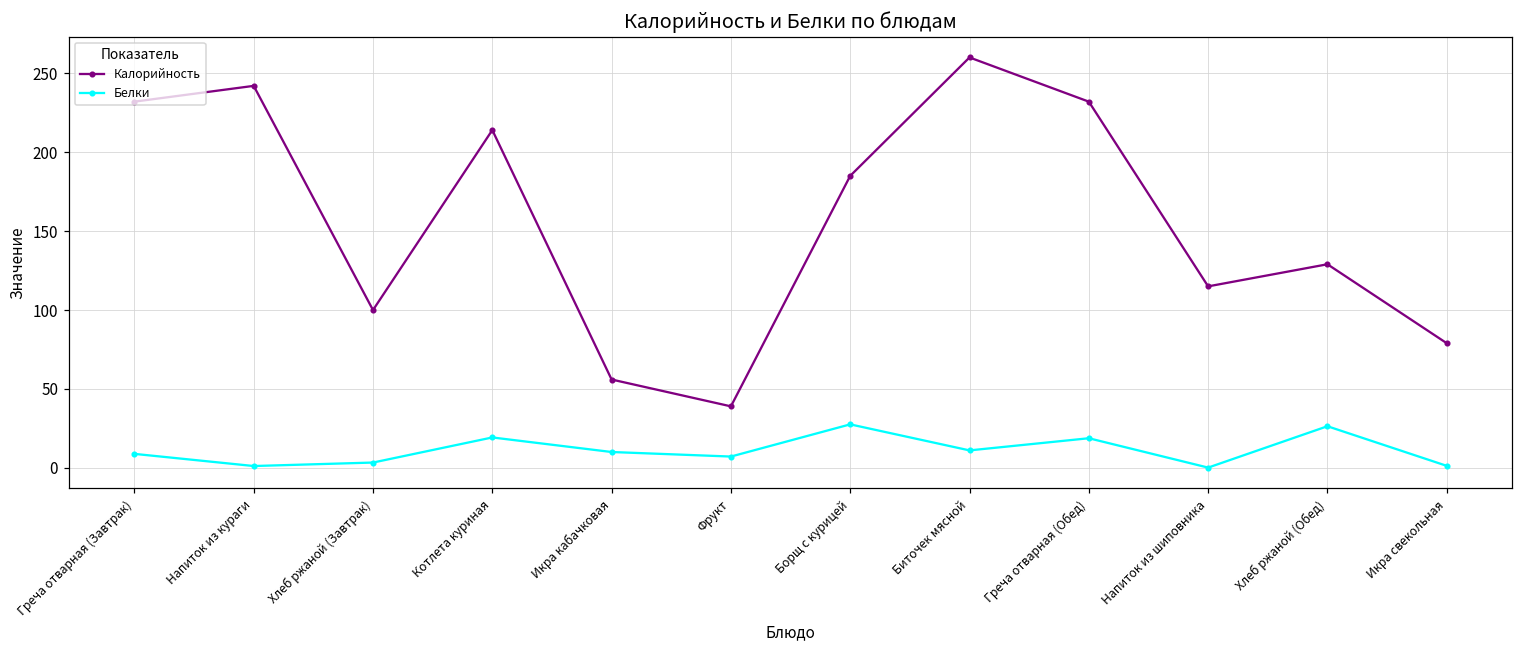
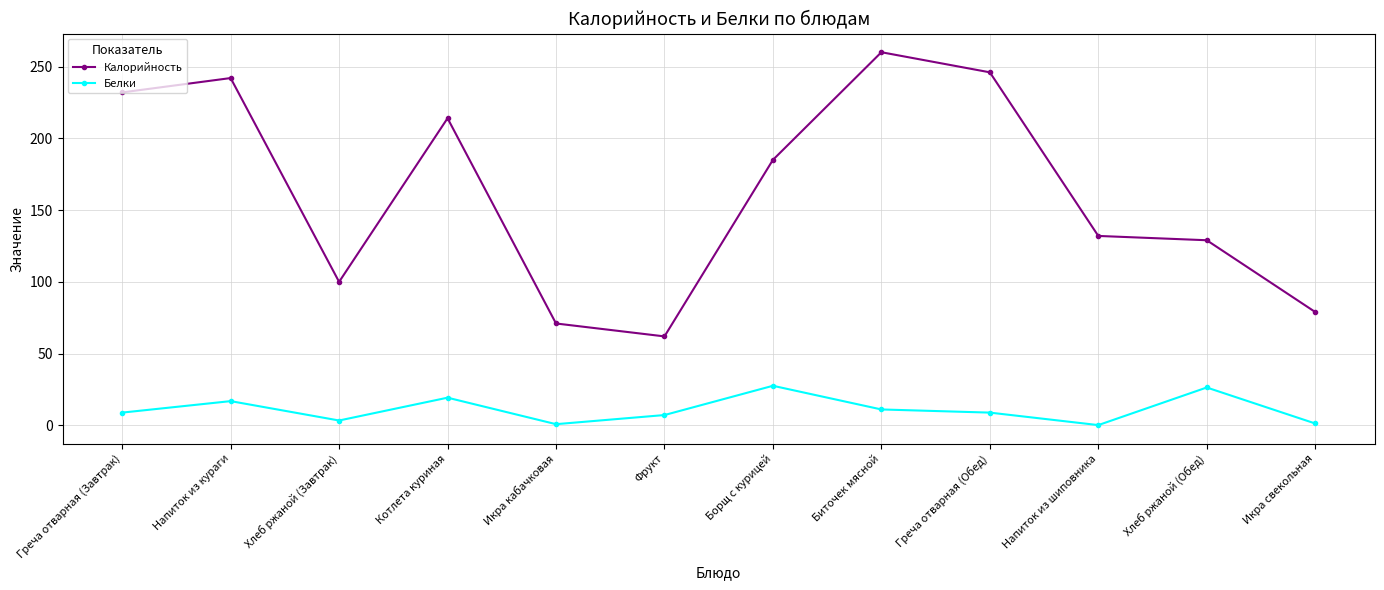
Белки, Напиток из кураги: 1 -> 17
Калорийность, Икра кабачковая: 56 -> 71
Белки, Икра кабачковая: 10 -> 1
Калорийность, Фрукт: 39 -> 62
Калорийность, Греча отварная (Обед): 232 -> 246
Белки, Греча отварная (Обед): 19 -> 9
Калорийность, Напиток из шиповника: 115 -> 132
